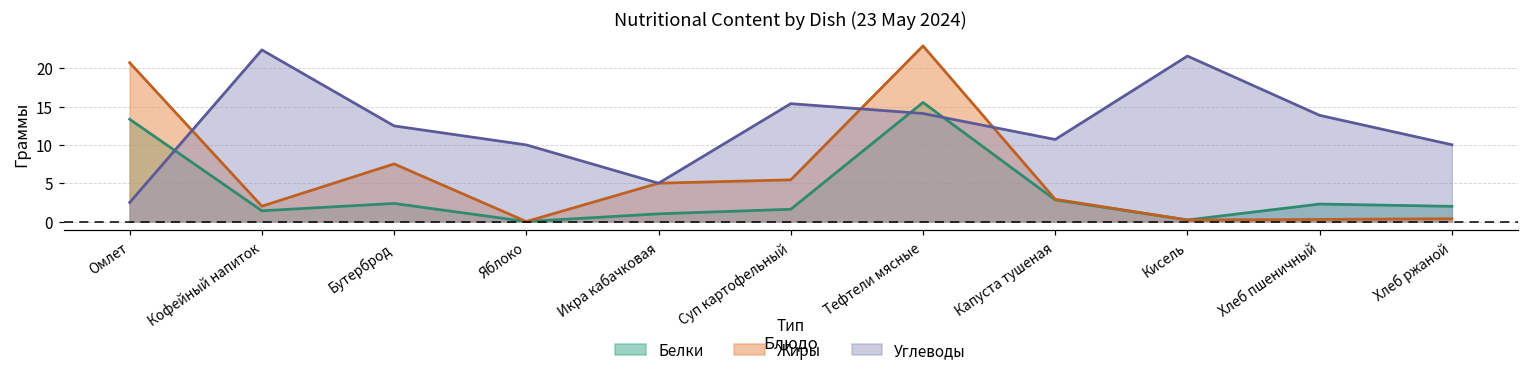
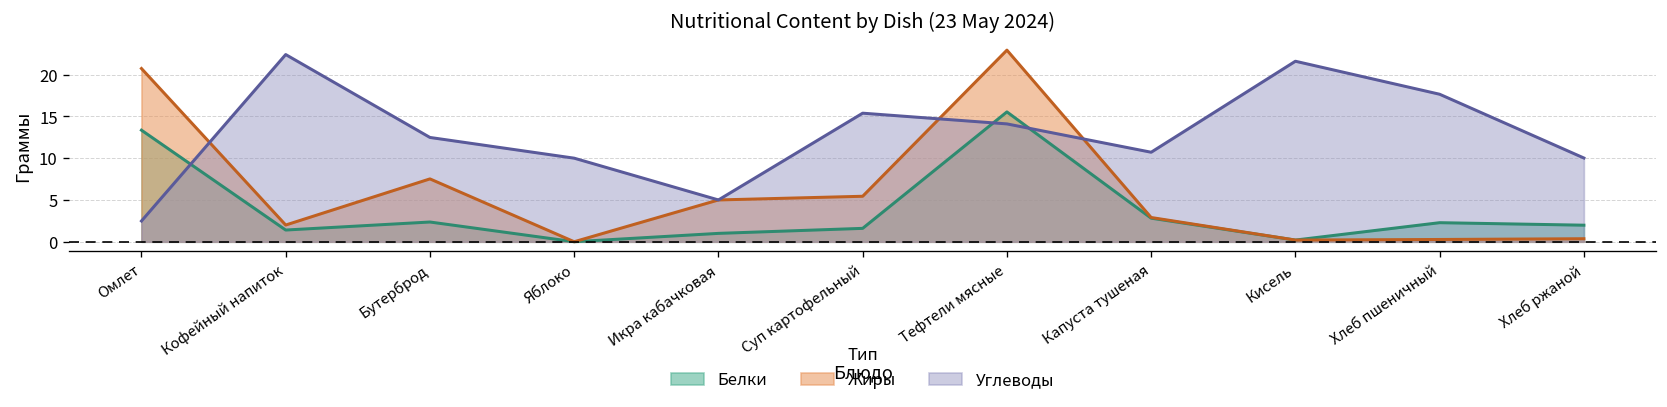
Углеводы, Хлеб пшеничный: 14 -> 18
